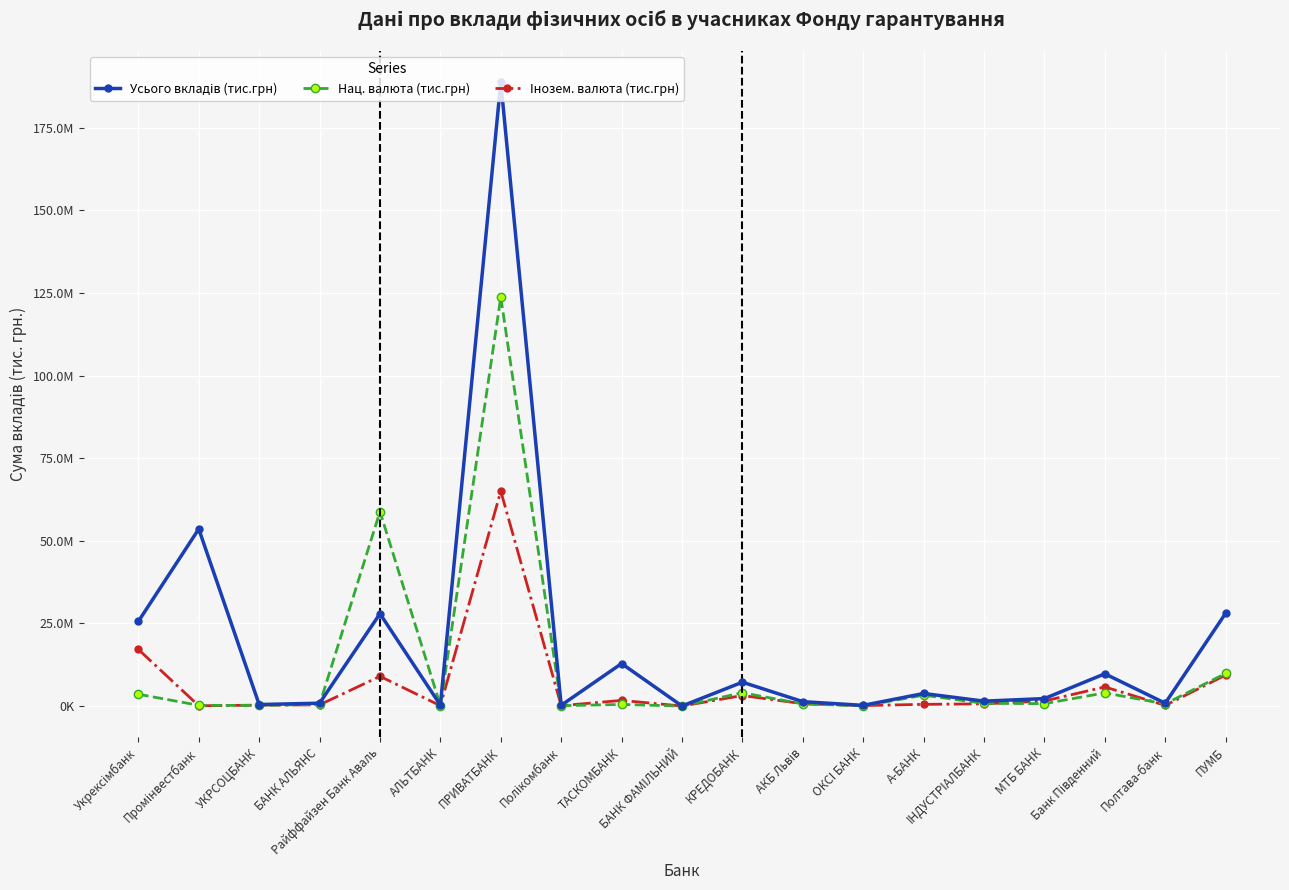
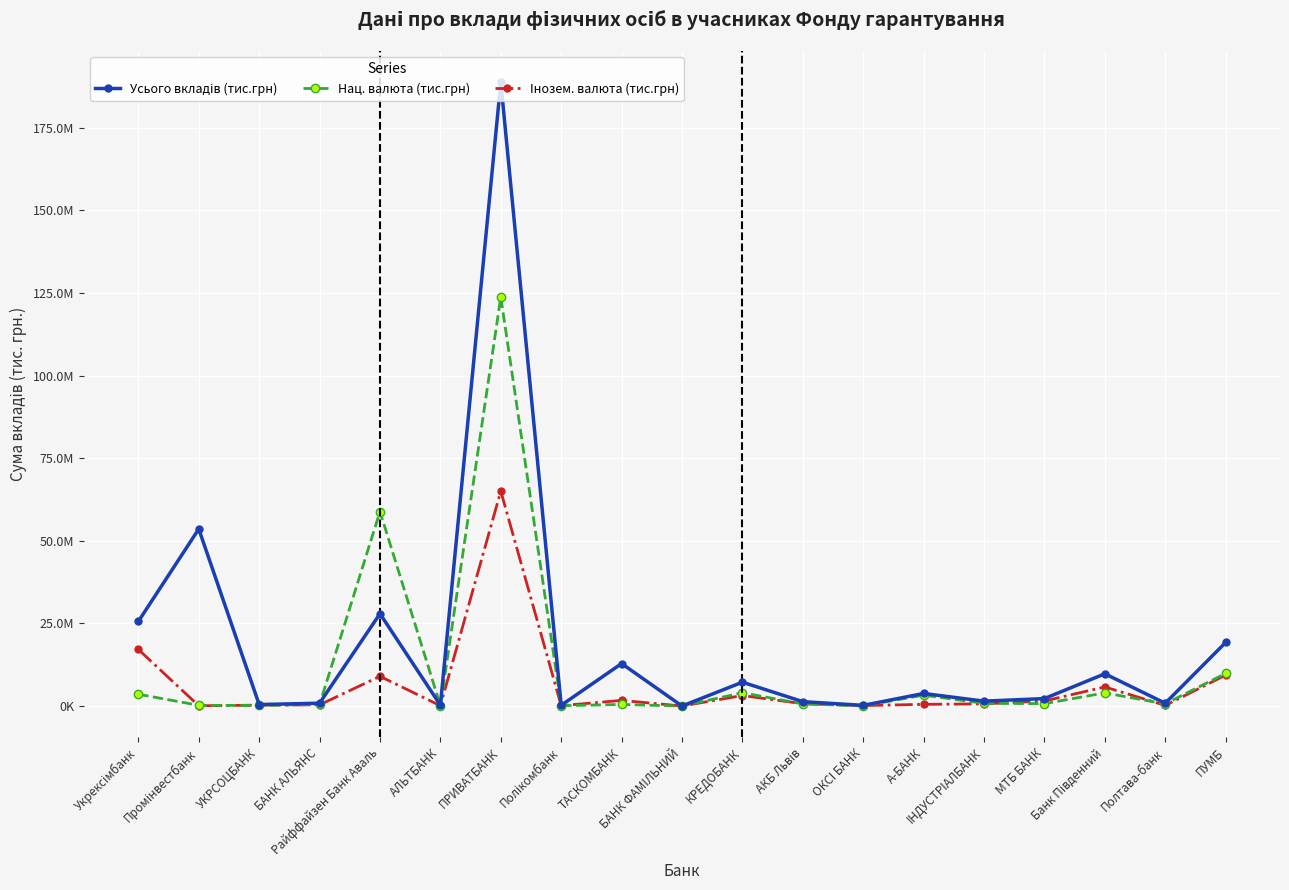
Усього вкладів (тис.грн), ПУМБ: 28000000 -> 19000000
